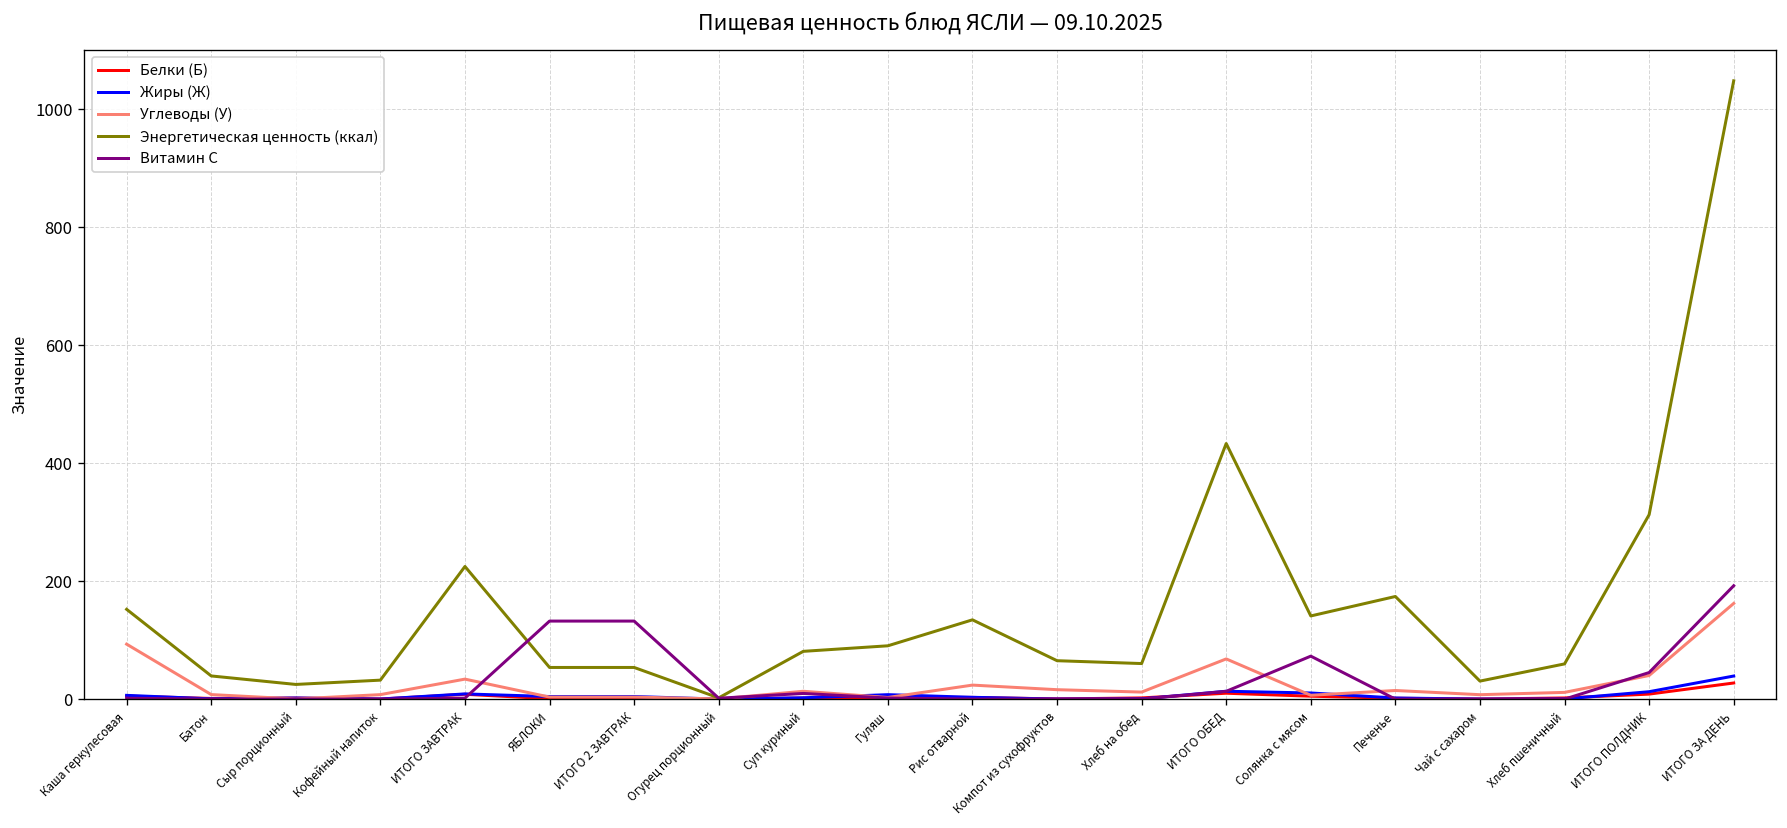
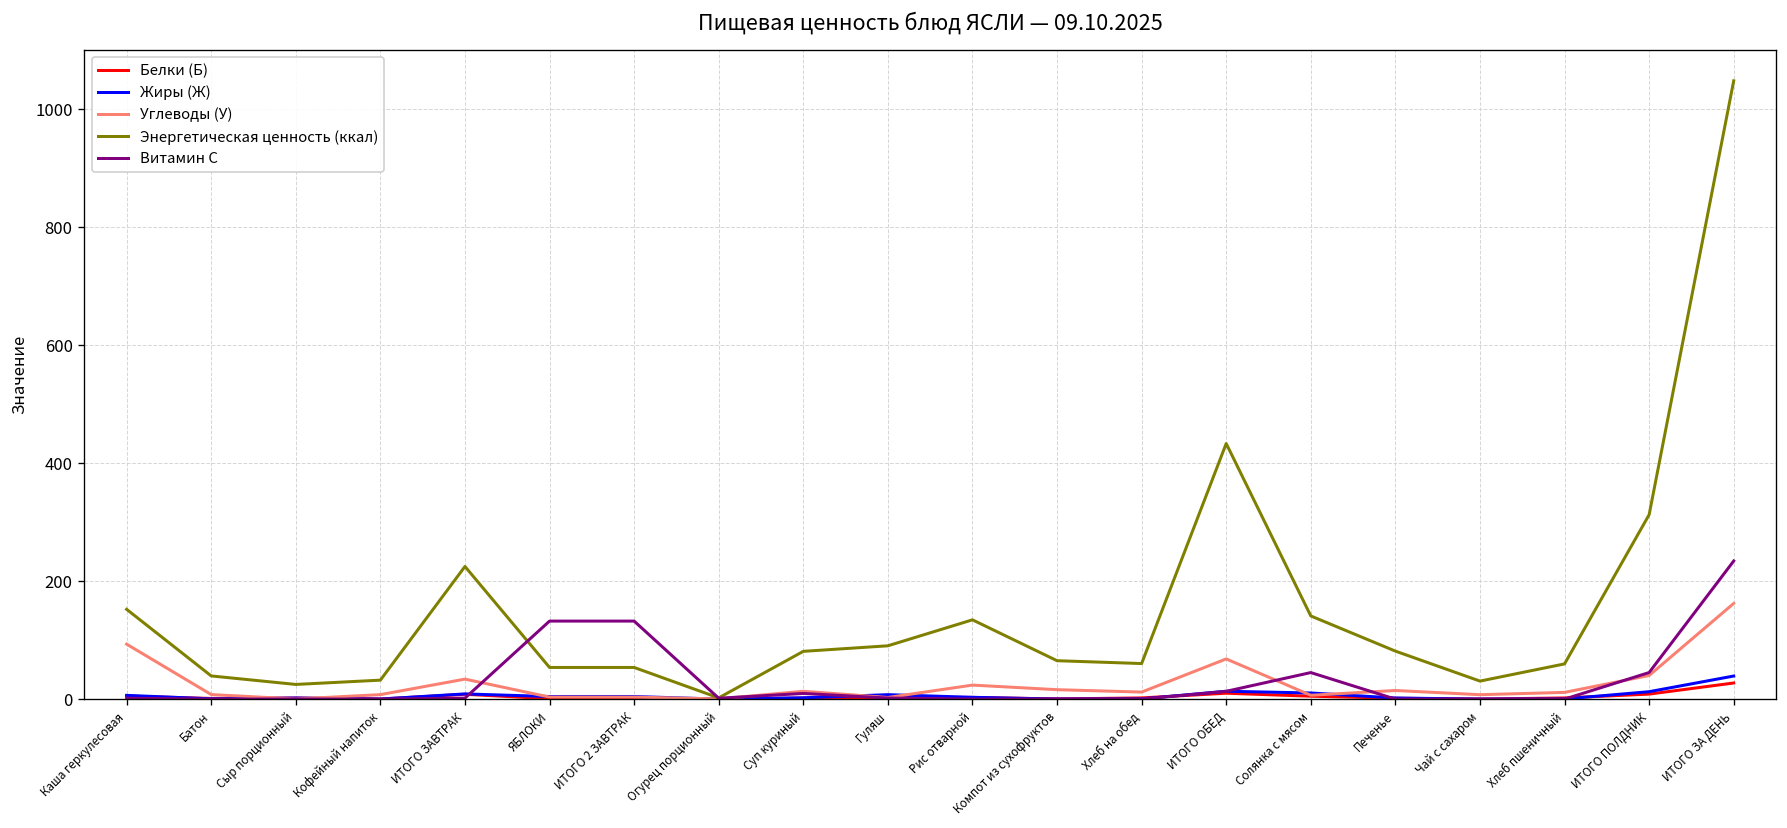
Витамин С, Солянка с мясом: 70 -> 40
Энергетическая ценность (ккал), Печенье: 170 -> 80
Витамин С, ИТОГО ЗА ДЕНЬ: 190 -> 230
